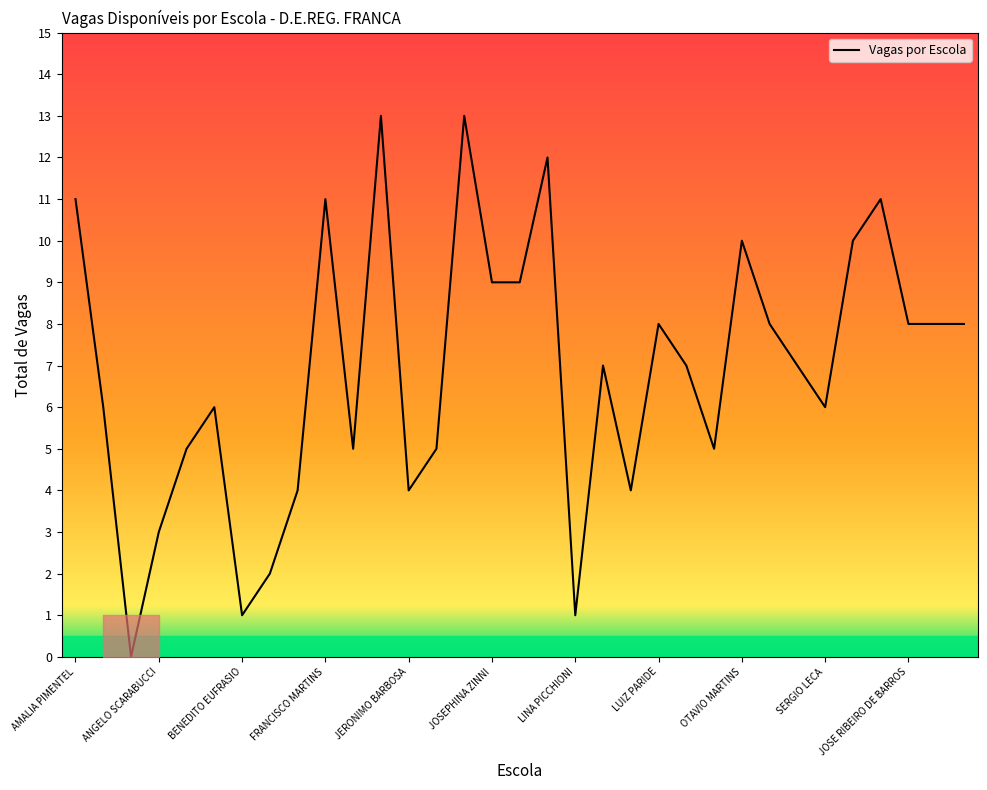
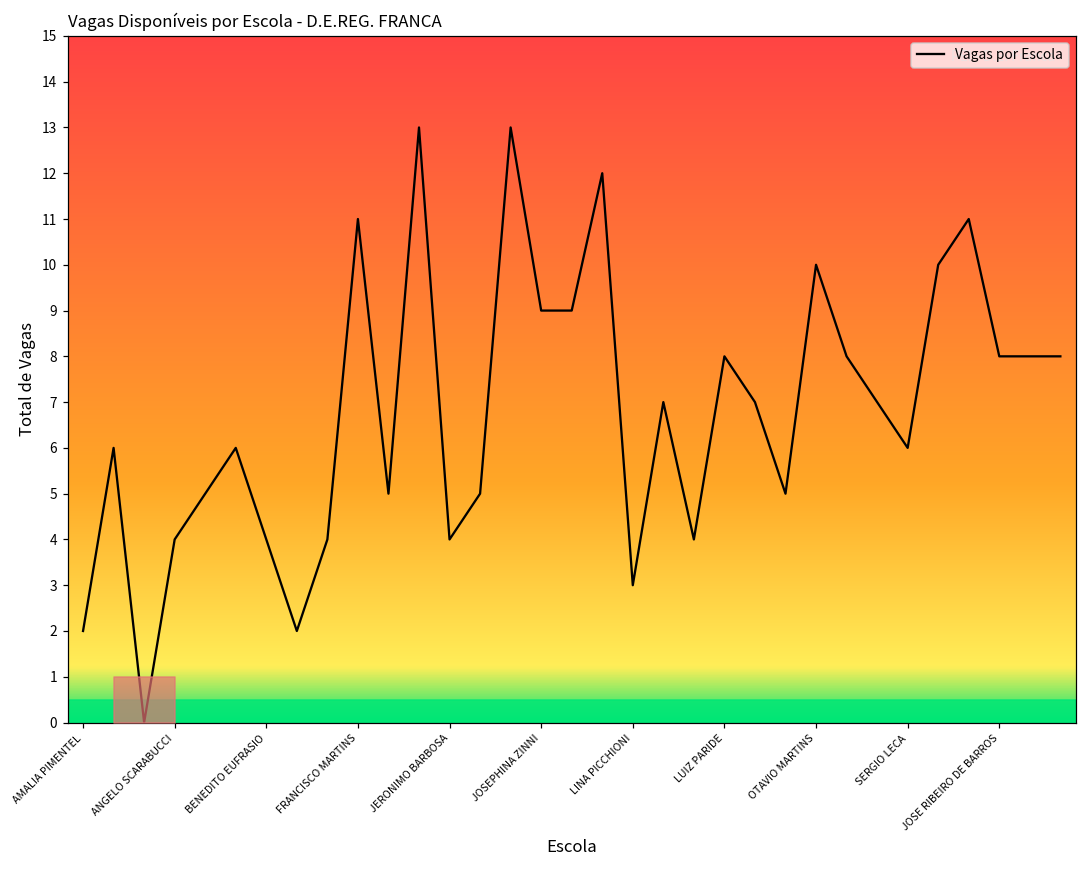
Vagas por Escola, AMALIA PIMENTEL: 11 -> 2
Vagas por Escola, ANGELO SCARABUCCI: 3 -> 4
Vagas por Escola, BENEDITO EUFRASIO: 1 -> 4
Vagas por Escola, LINA PICCHIONI: 1 -> 3
